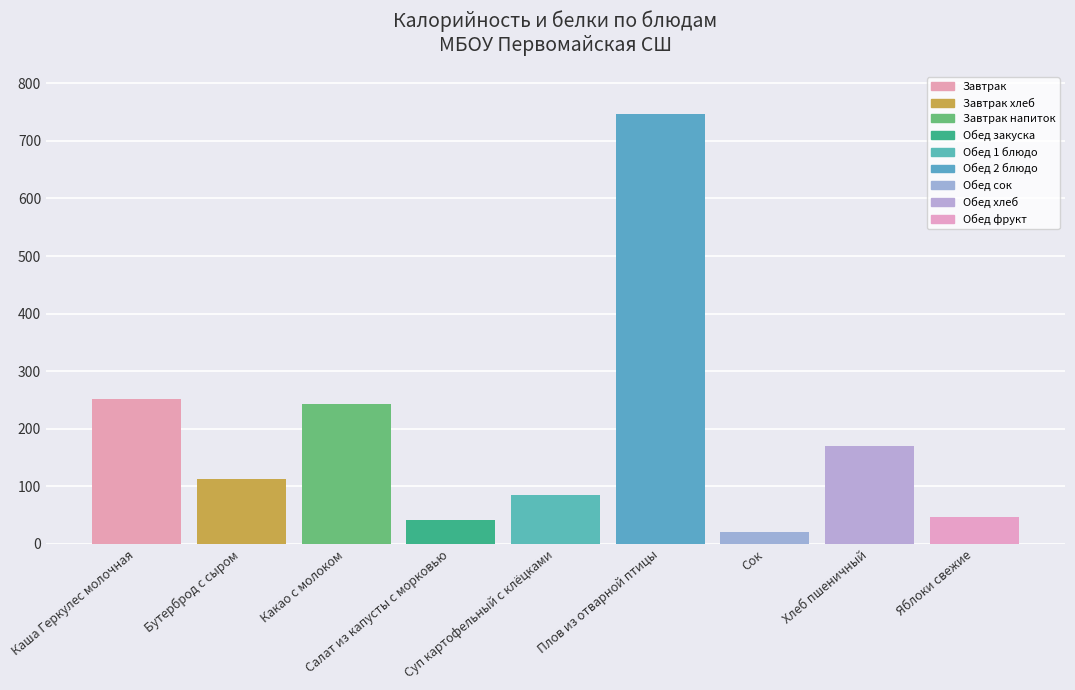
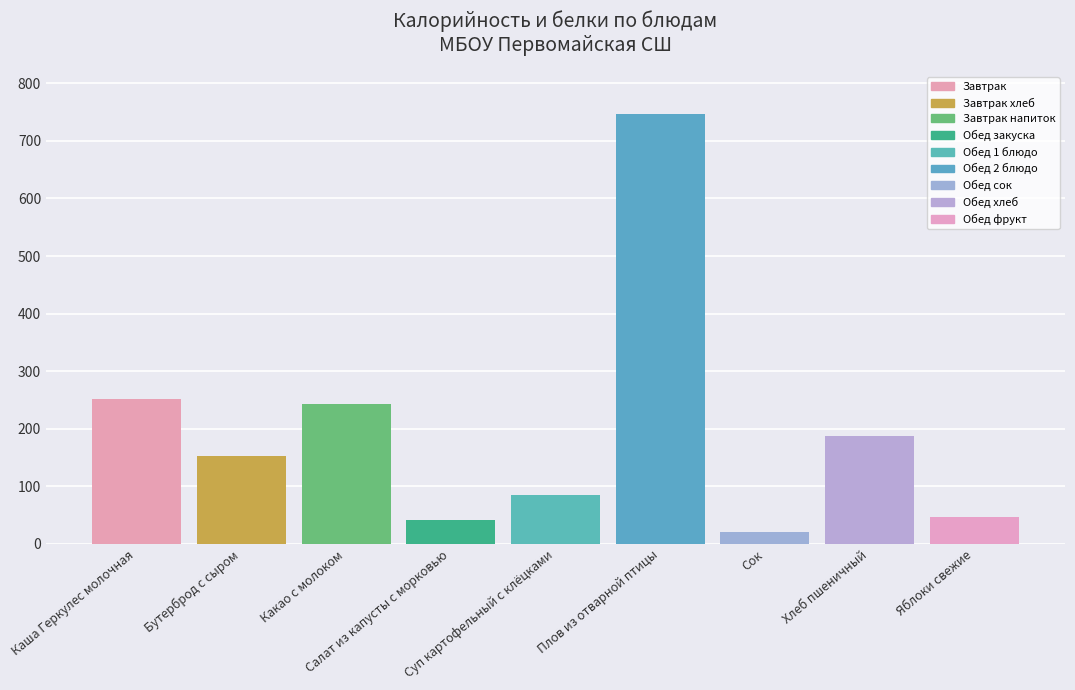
Бутерброд с сыром: 110 -> 150
Хлеб пшеничный: 170 -> 190
